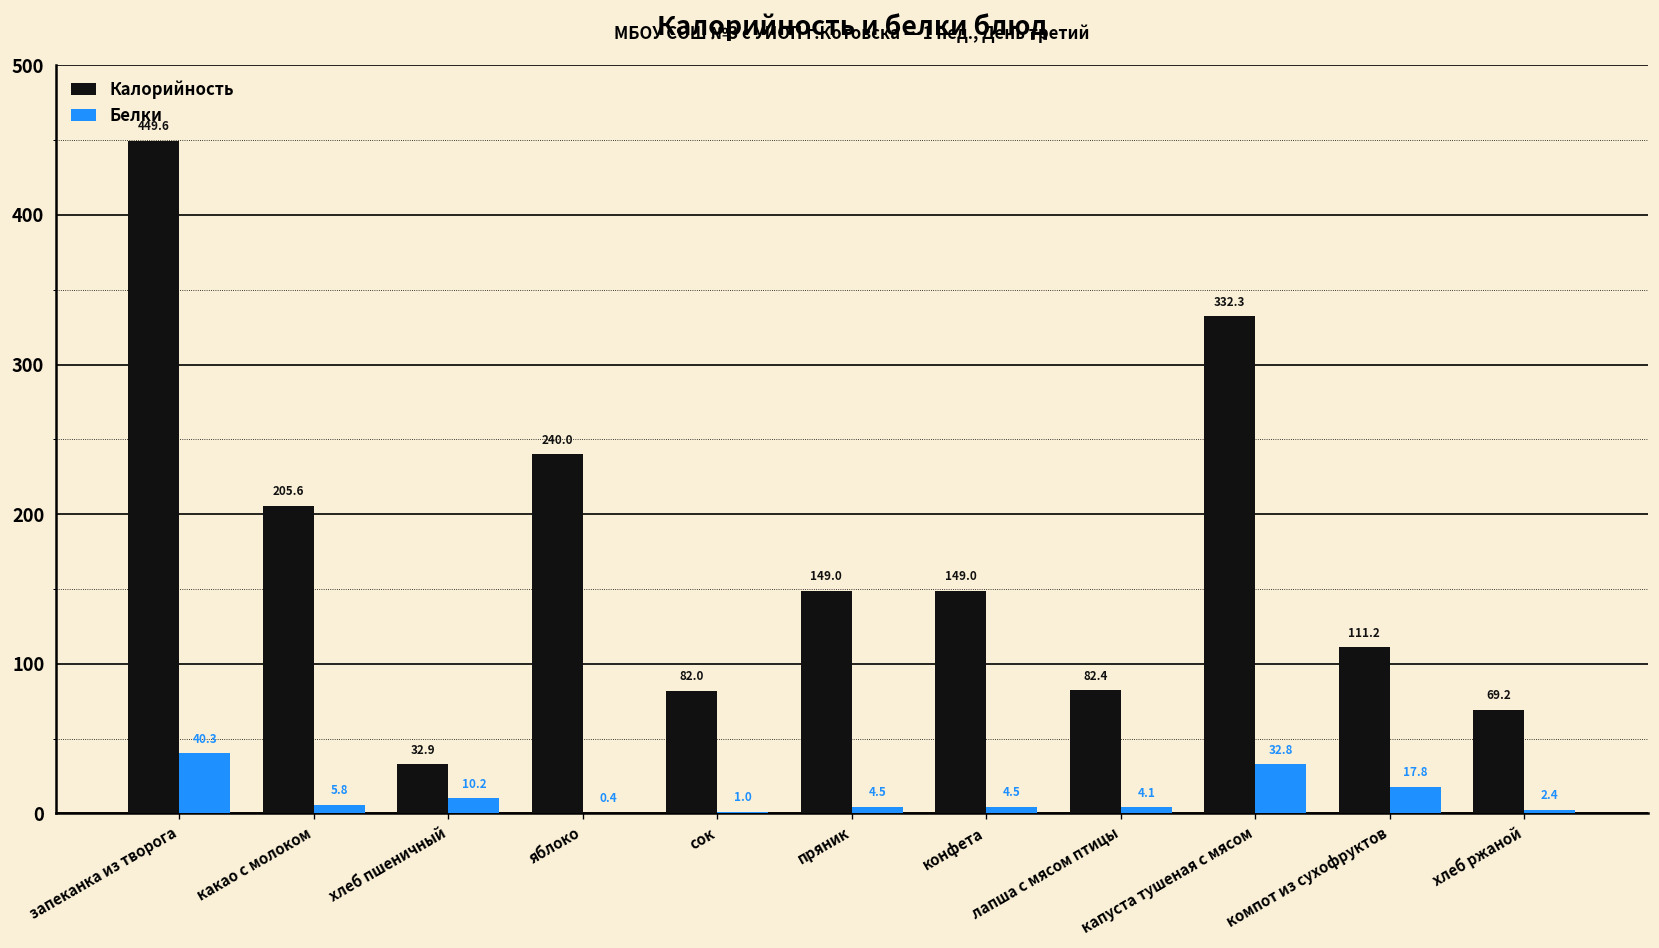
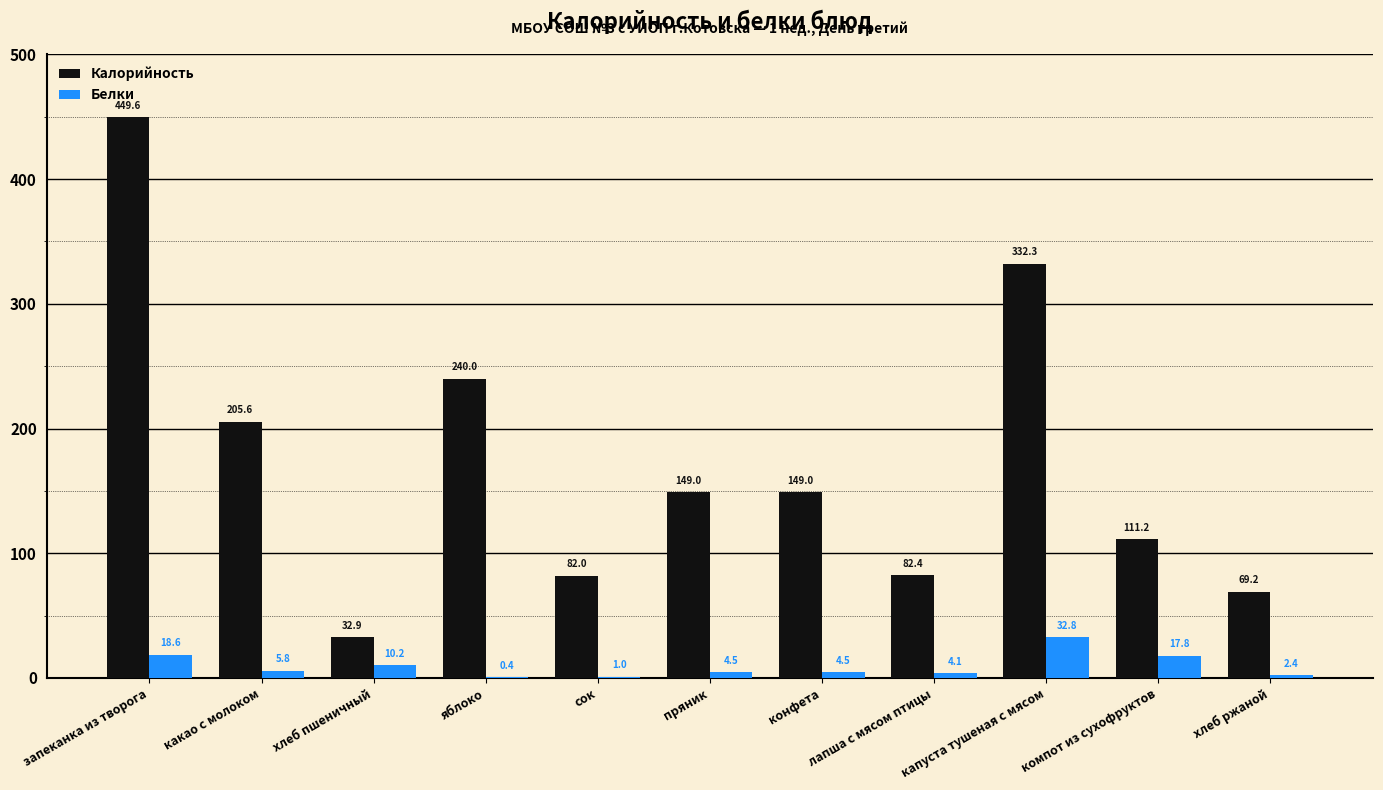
Белки, запеканка из творога: 40.3 -> 18.6
